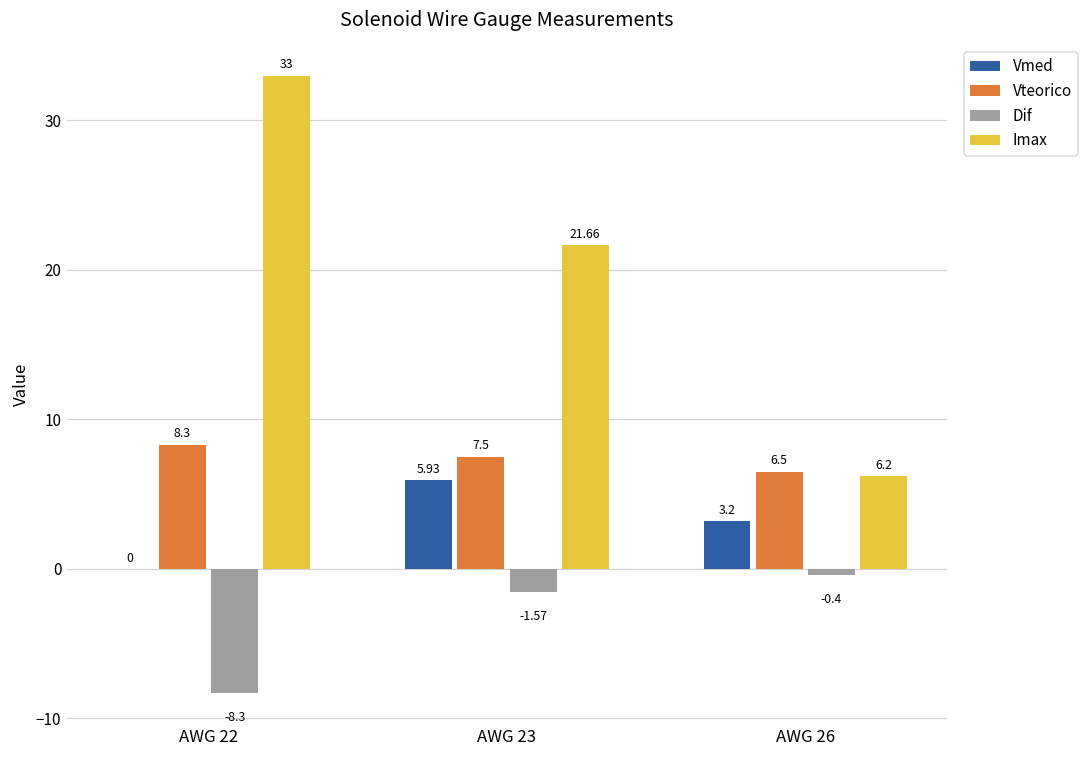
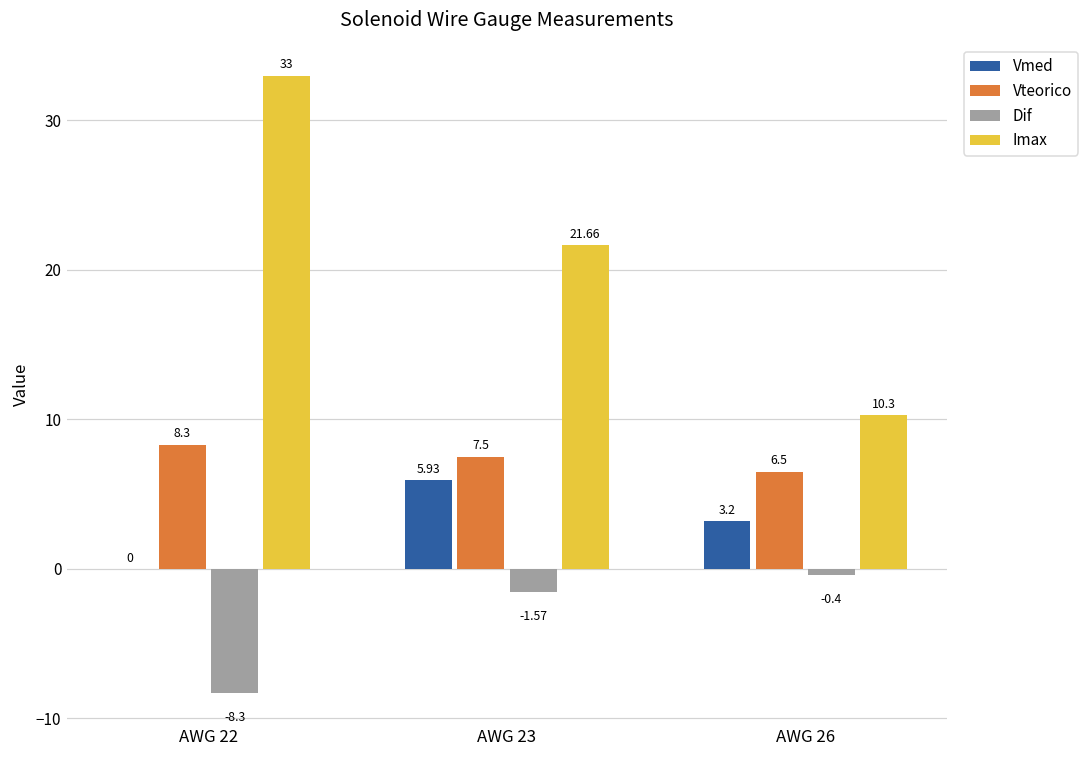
Imax, AWG 26: 6.2 -> 10.3
